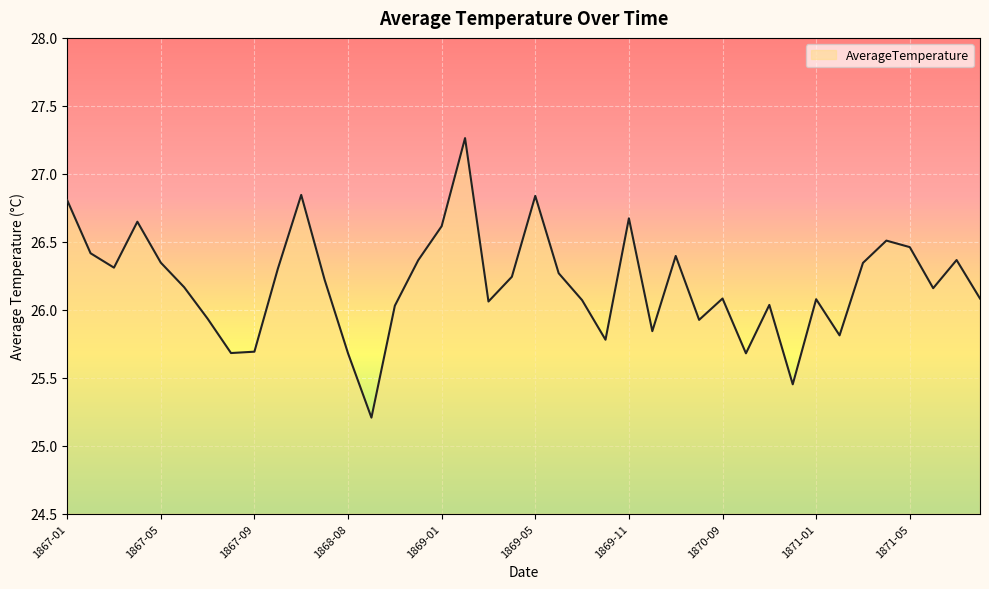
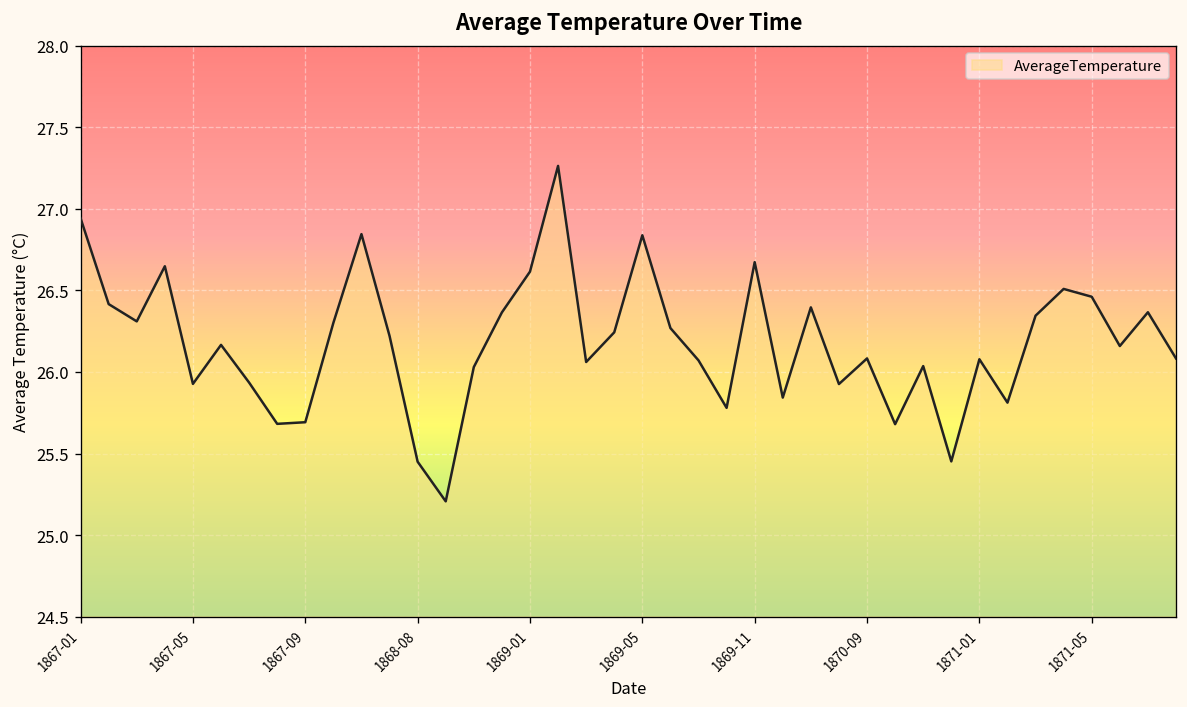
1867-01: 26.81 -> 26.94
1867-05: 26.35 -> 25.93
1868-08: 25.68 -> 25.45
